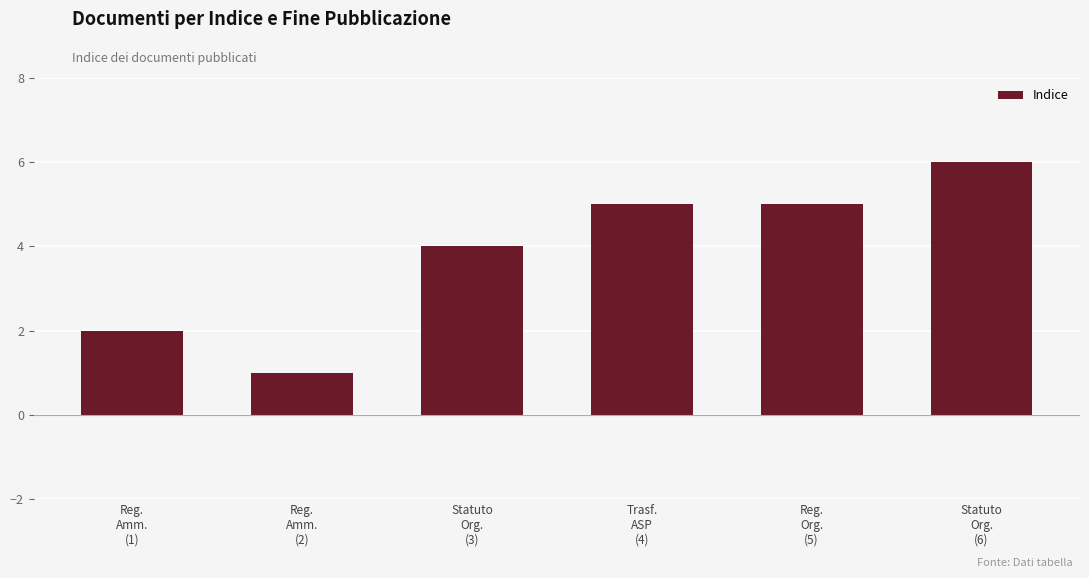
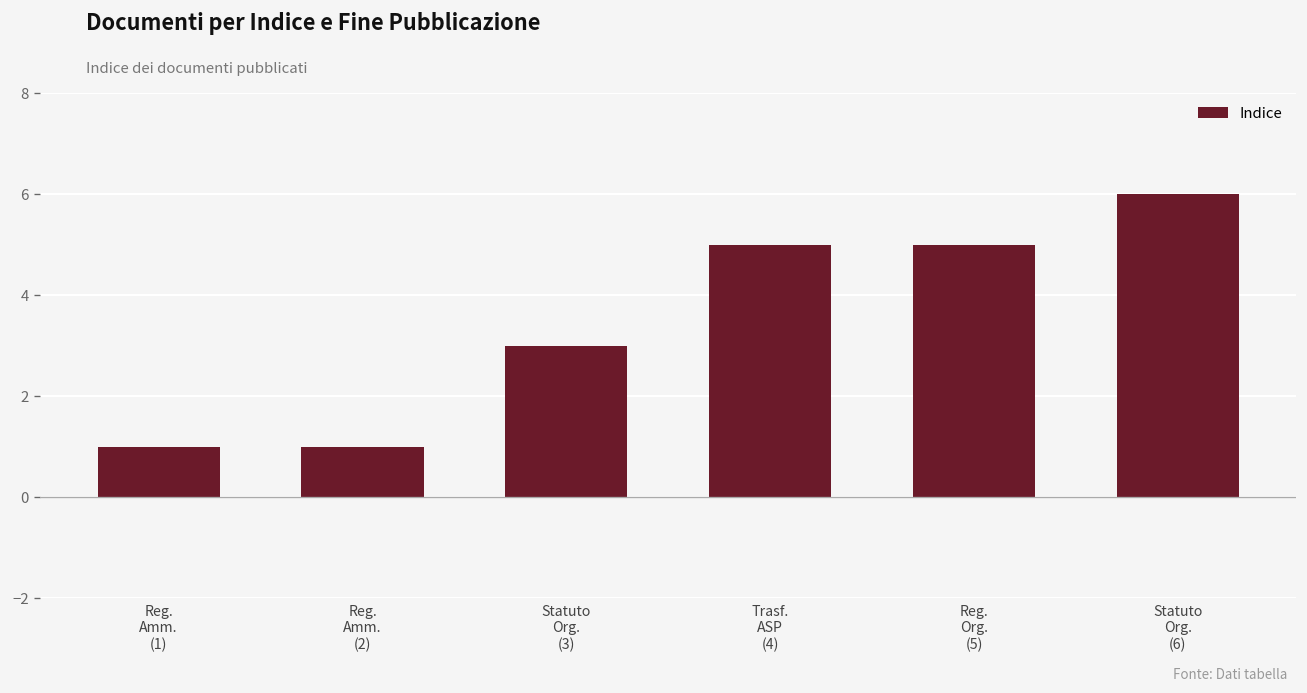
Reg. Amm. (1): 2 -> 1
Statuto Org. (3): 4 -> 3
